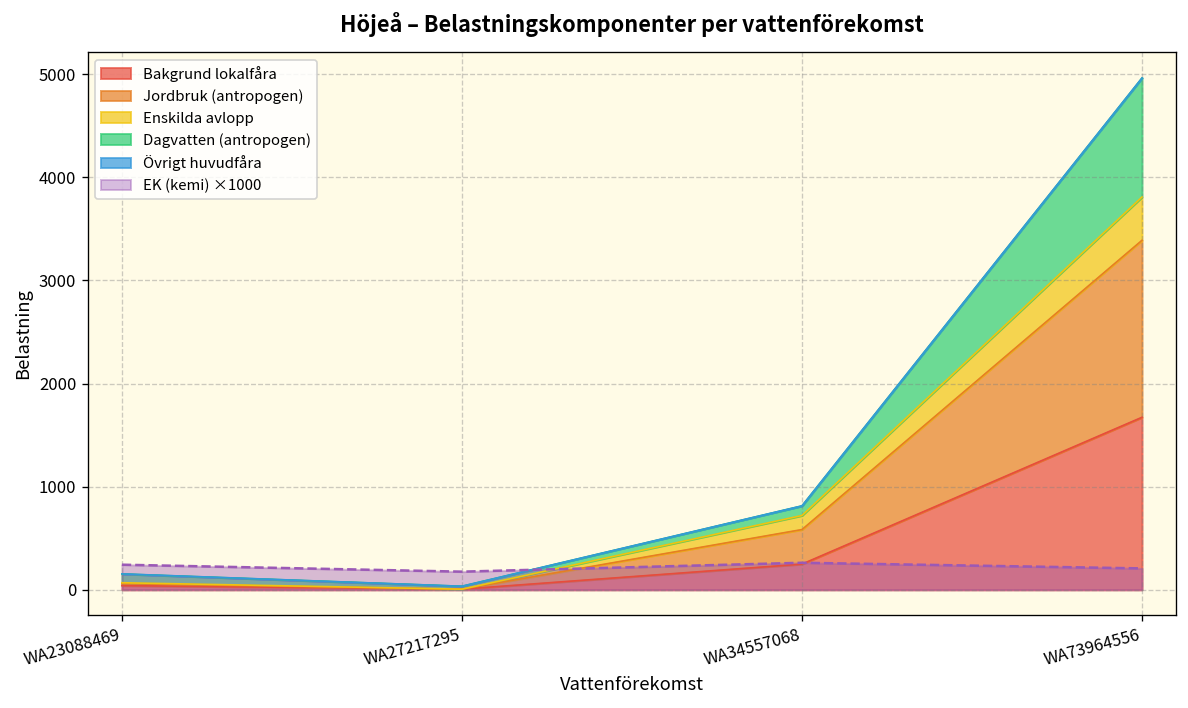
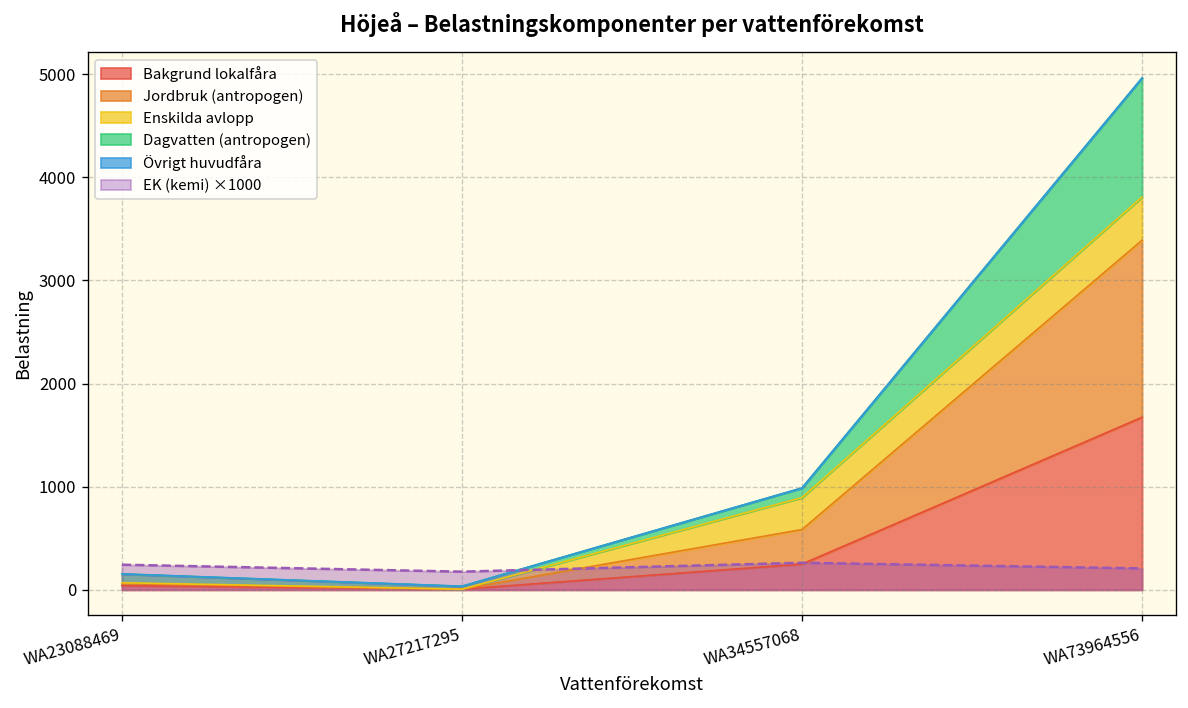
Enskilda avlopp, WA34557068: 100 -> 300
